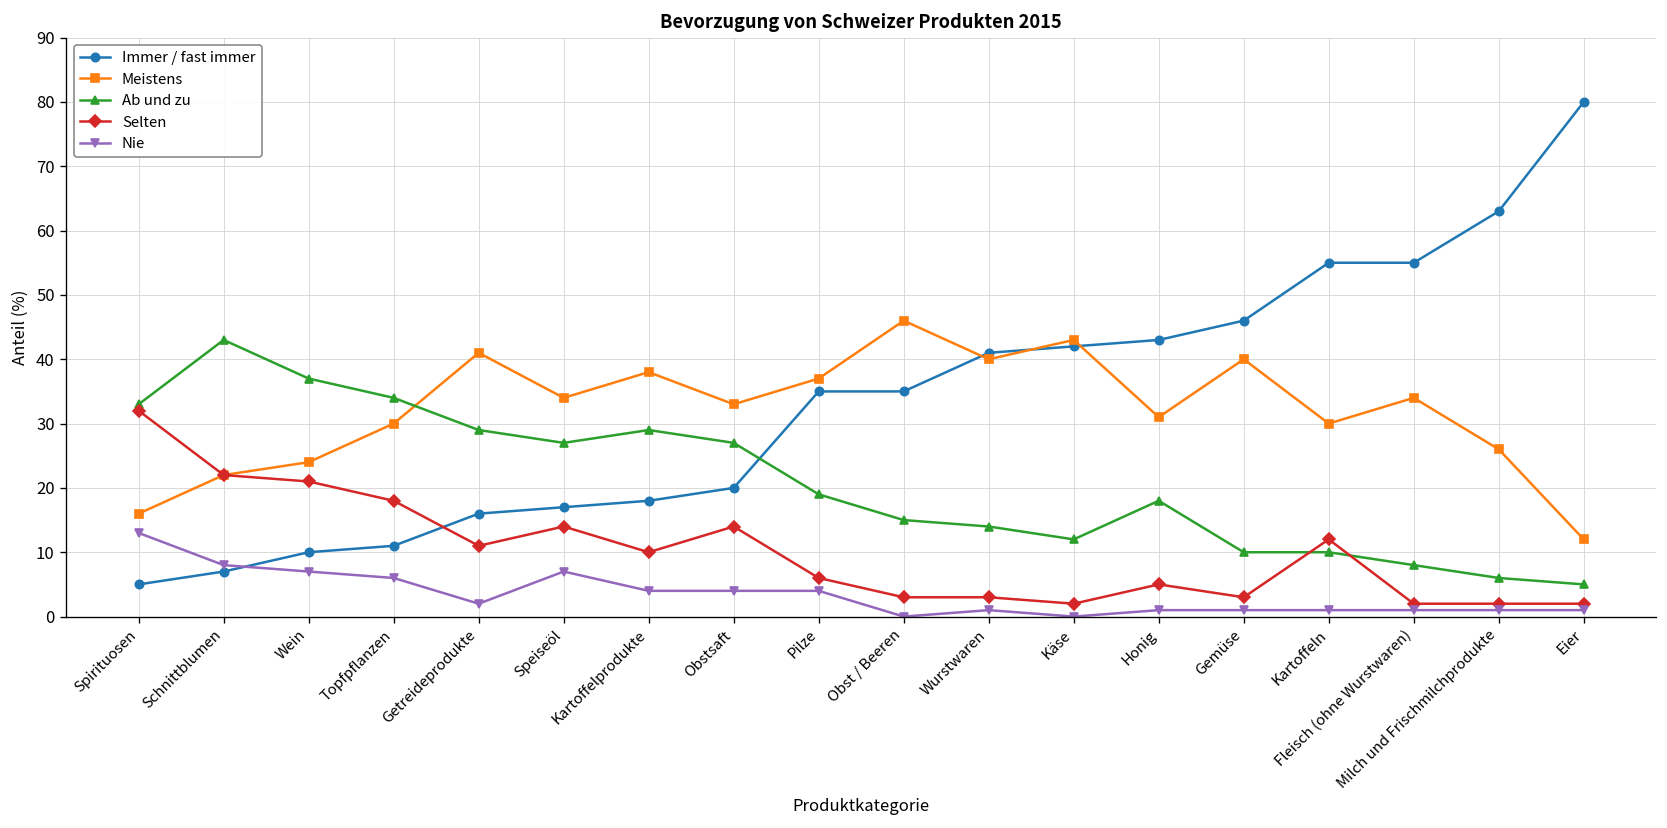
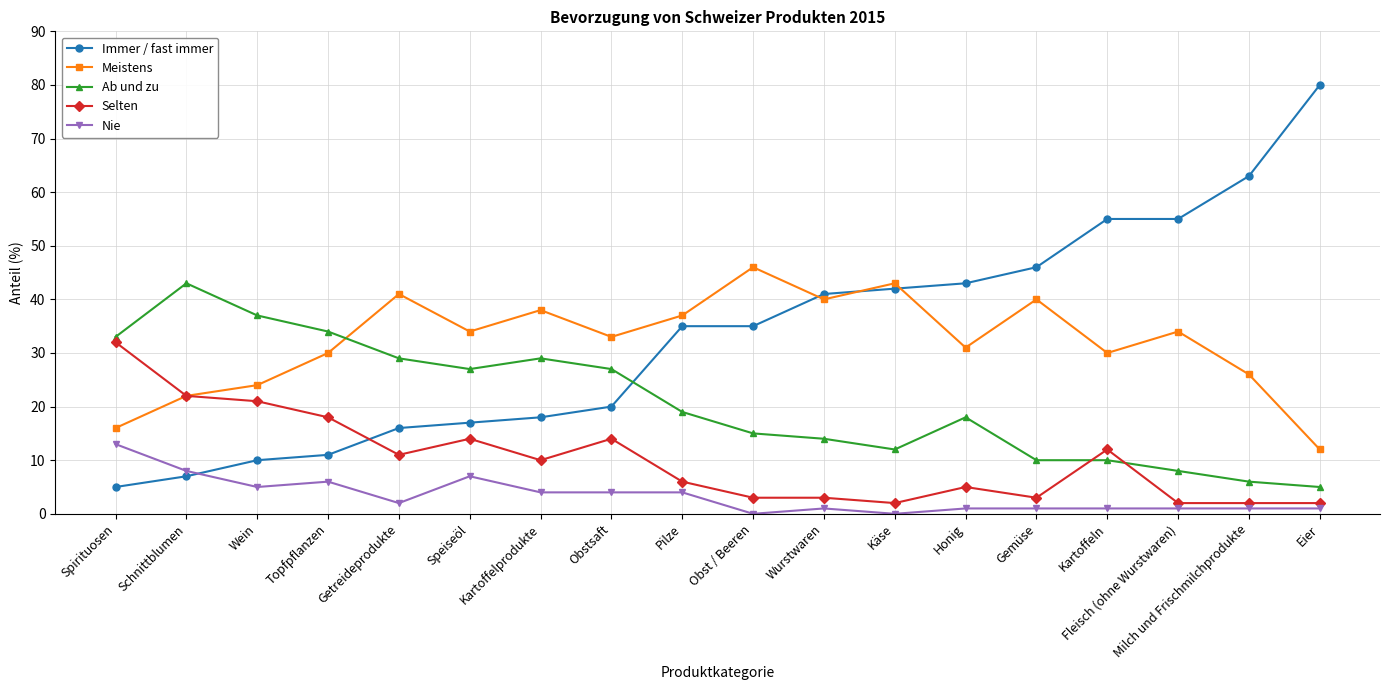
Nie, Wein: 7 -> 5
